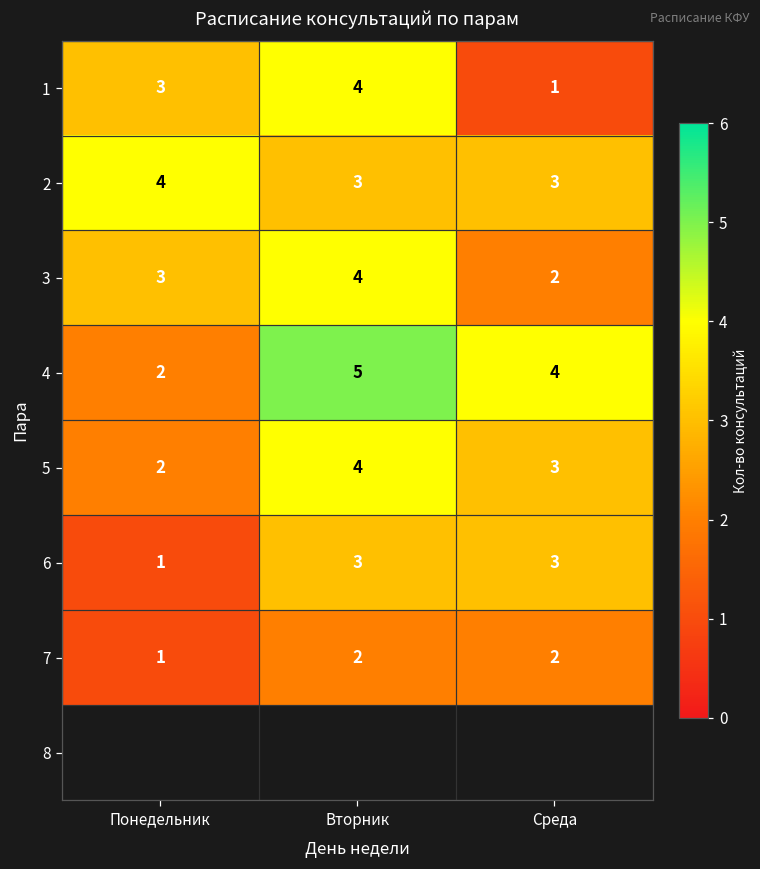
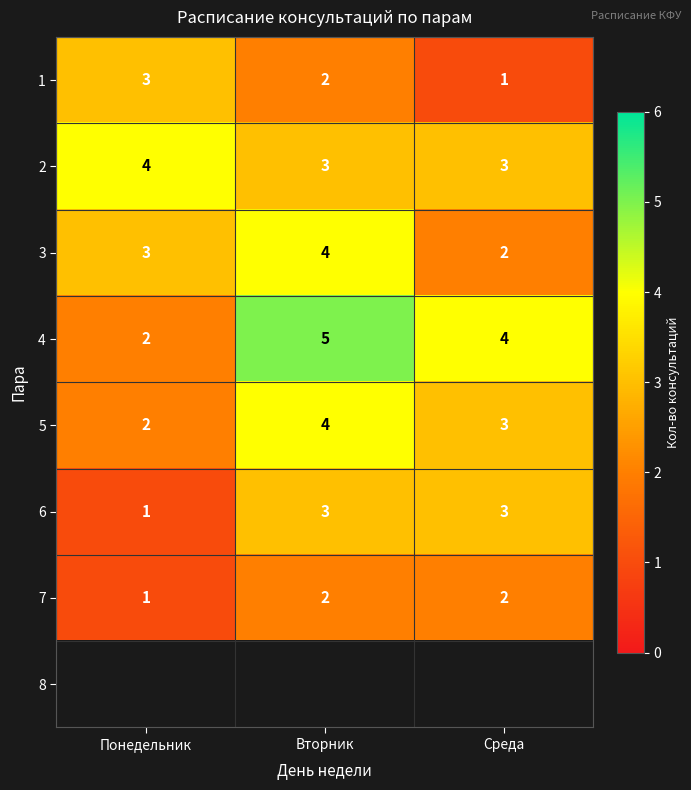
1, Вторник: 4 -> 2
